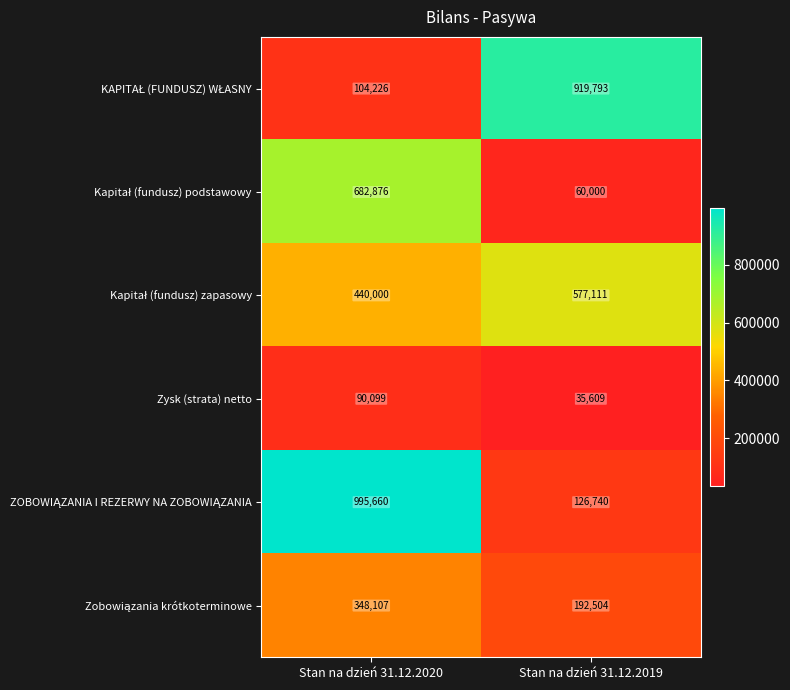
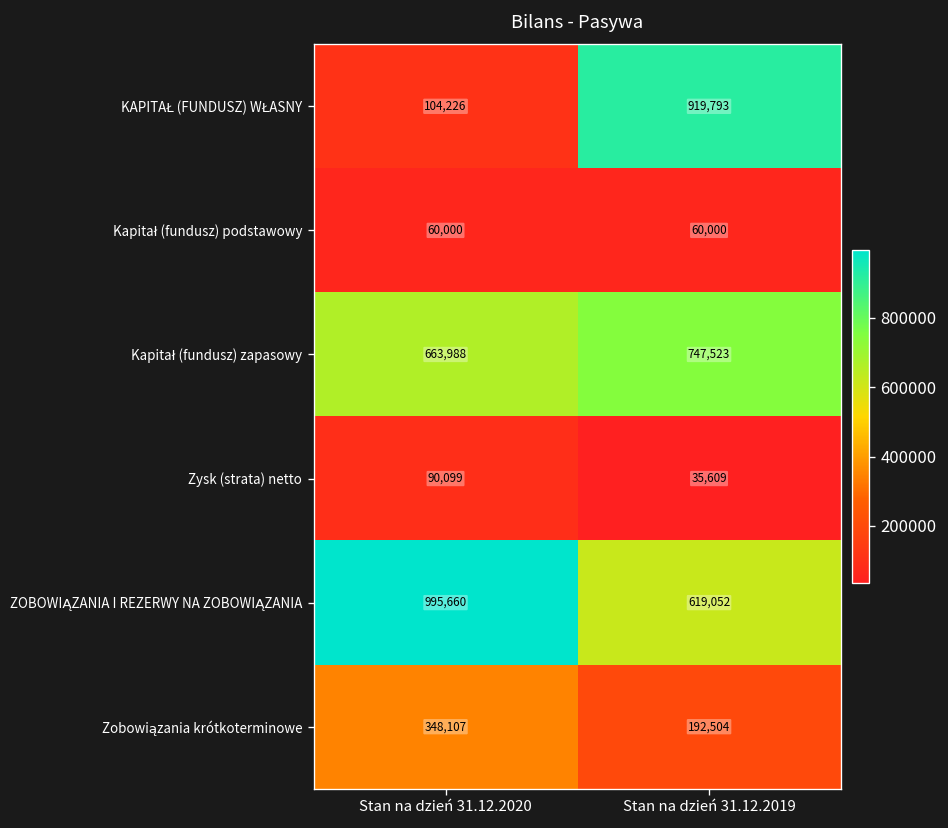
Kapitał (fundusz) podstawowy, Stan na dzień 31.12.2020: 682,876 -> 60,000
Kapitał (fundusz) zapasowy, Stan na dzień 31.12.2020: 440,000 -> 663,988
Kapitał (fundusz) zapasowy, Stan na dzień 31.12.2019: 577,111 -> 747,523
ZOBOWIĄZANIA I REZERWY NA ZOBOWIĄZANIA, Stan na dzień 31.12.2019: 126,740 -> 619,052
